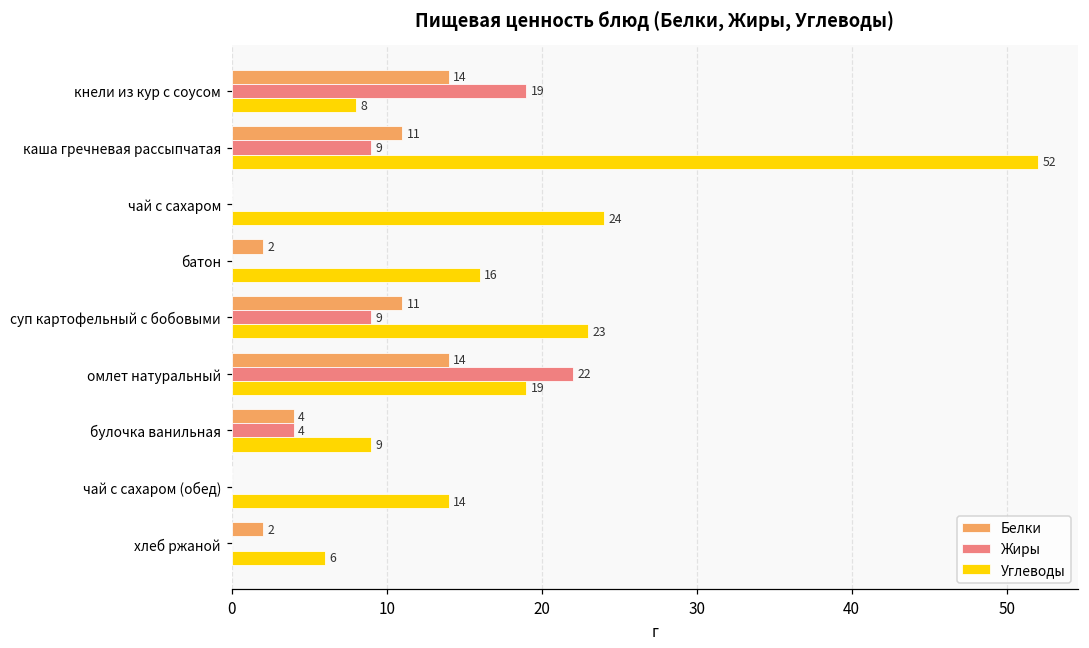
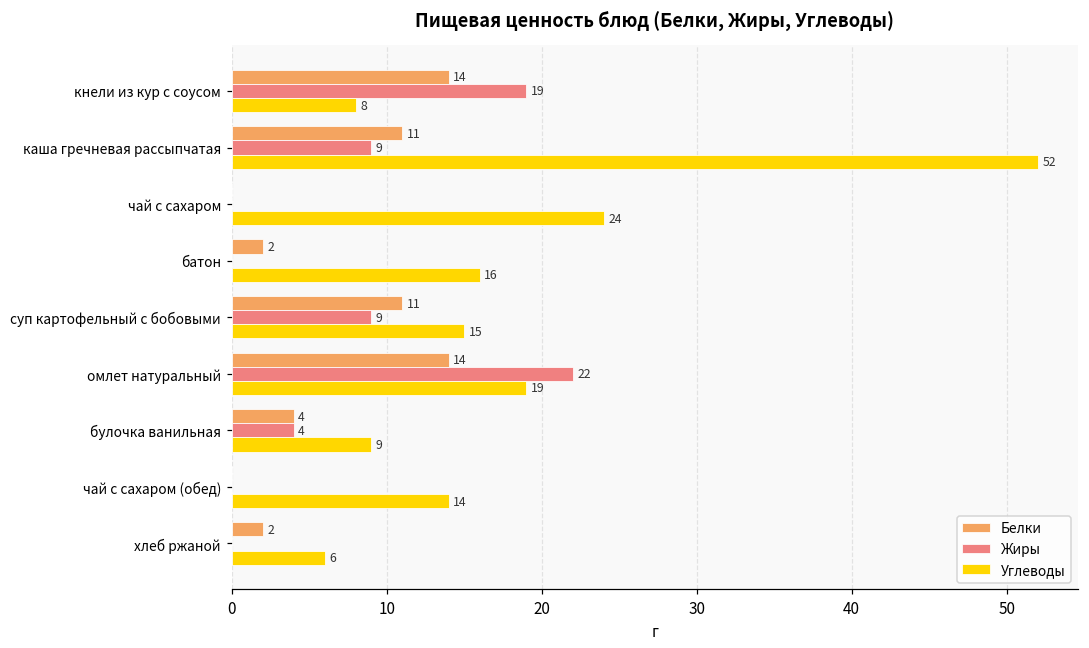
Углеводы, суп картофельный с бобовыми: 23 -> 15
